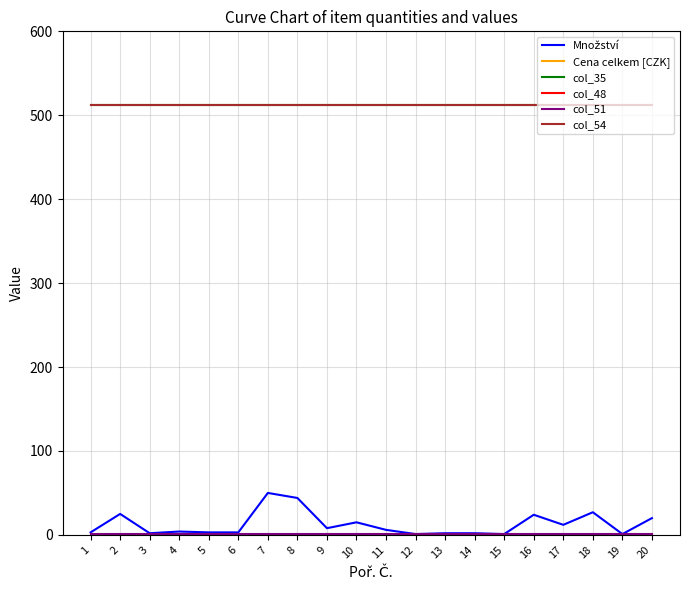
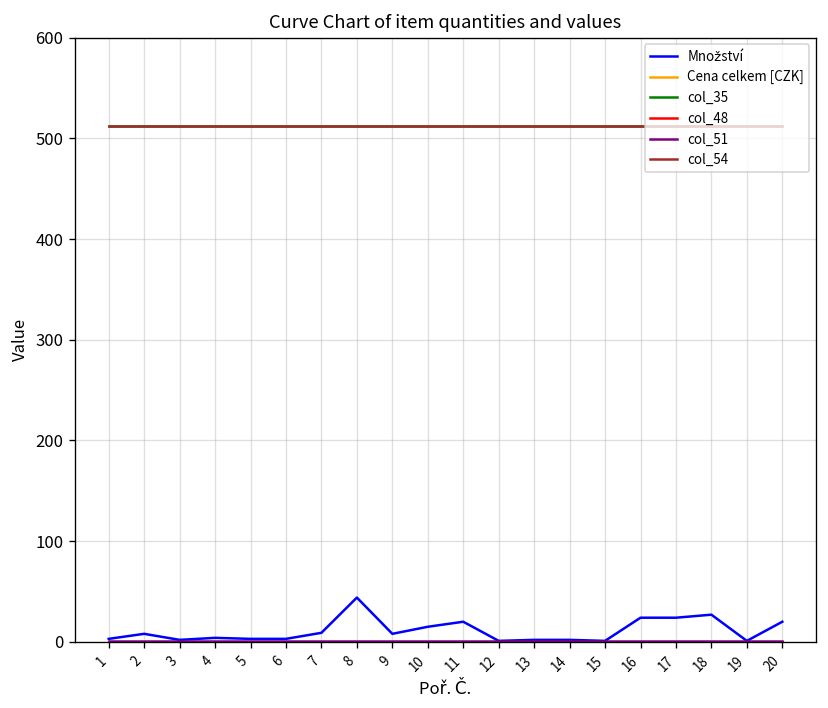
Množství, 2: 30 -> 10
Množství, 7: 50 -> 10
Množství, 11: 10 -> 20
Množství, 17: 10 -> 20
